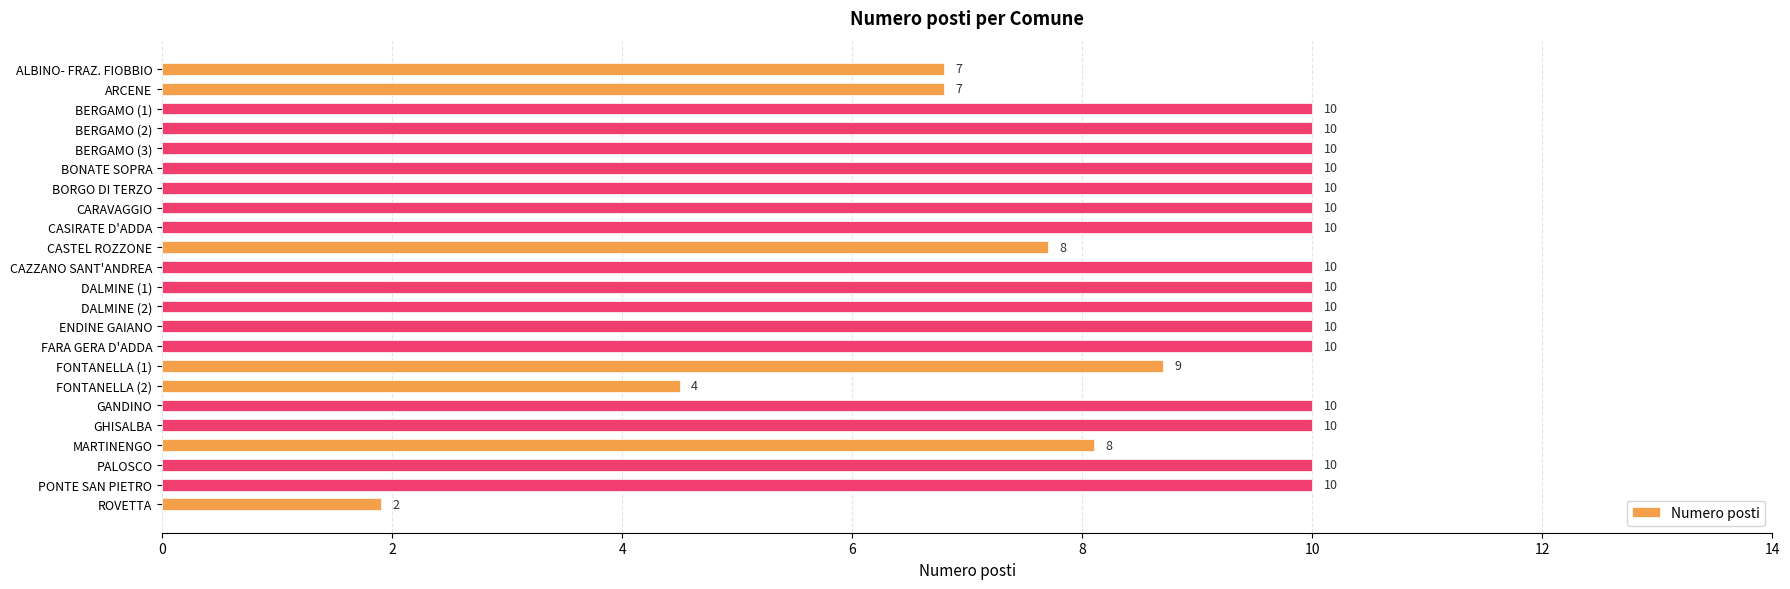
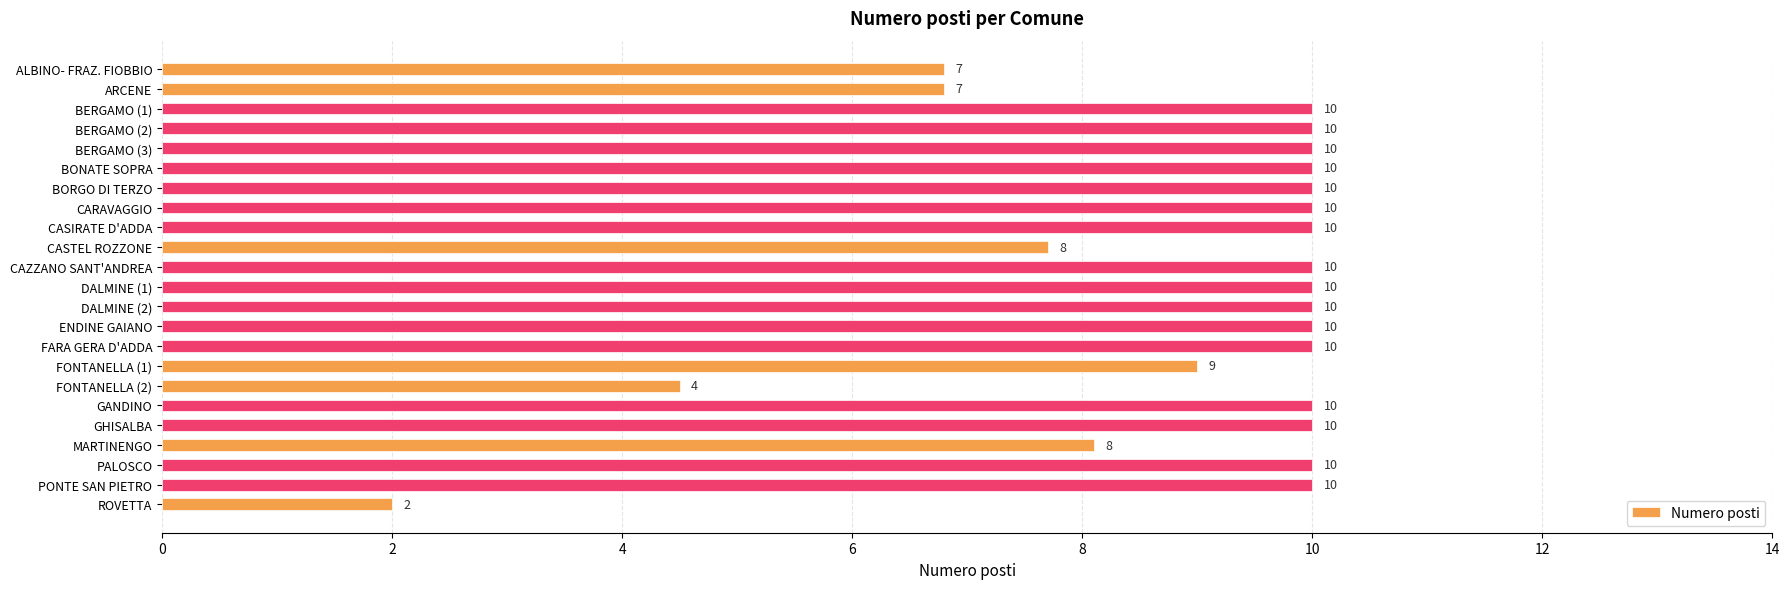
FONTANELLA (1): 8.7 -> 9.0
ROVETTA: 1.9 -> 2.0
